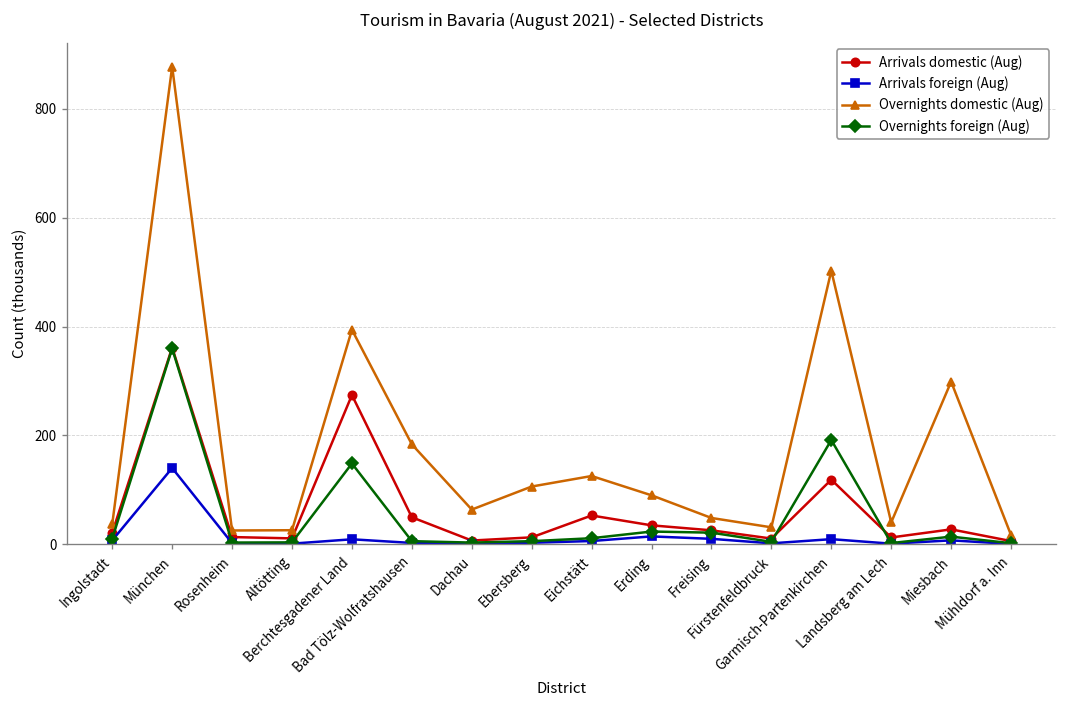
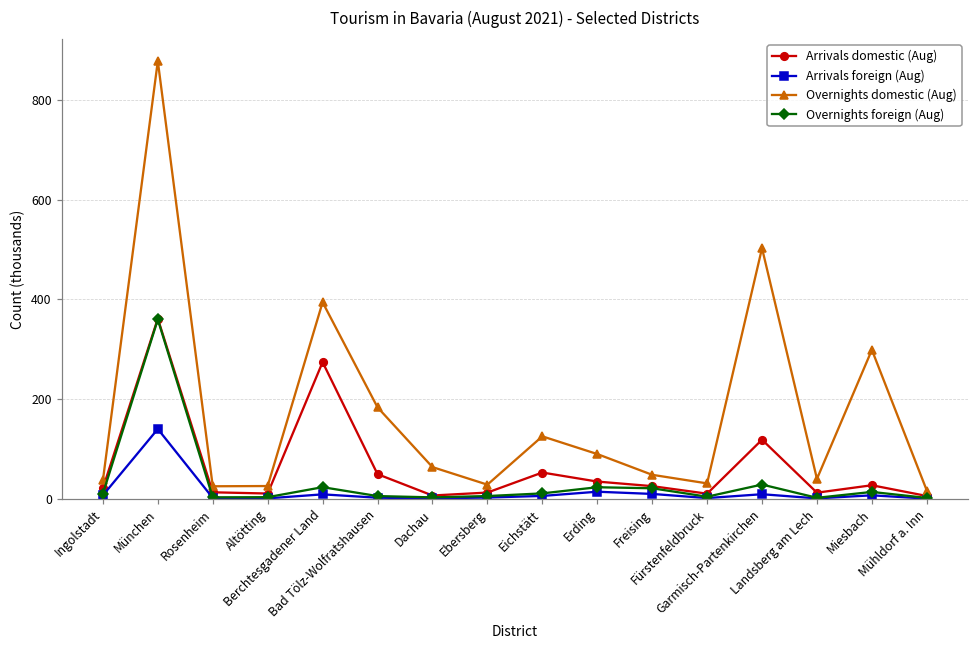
Overnights foreign (Aug), Berchtesgadener Land: 150 -> 20
Overnights domestic (Aug), Ebersberg: 110 -> 30
Overnights foreign (Aug), Garmisch-Partenkirchen: 190 -> 30
